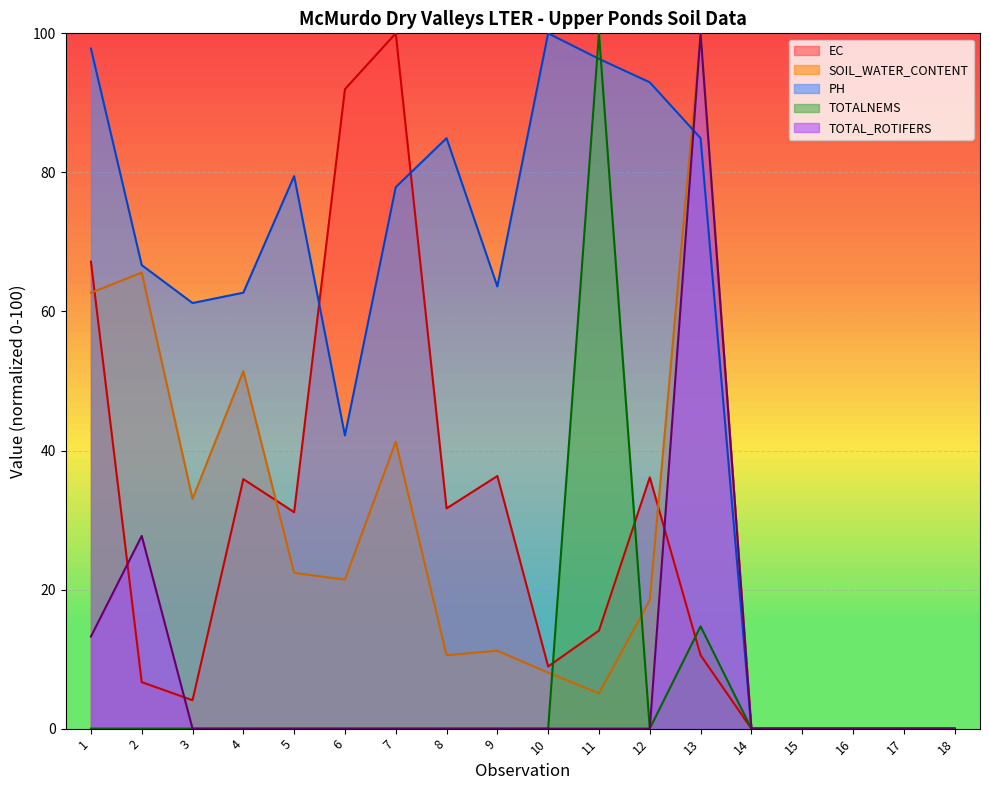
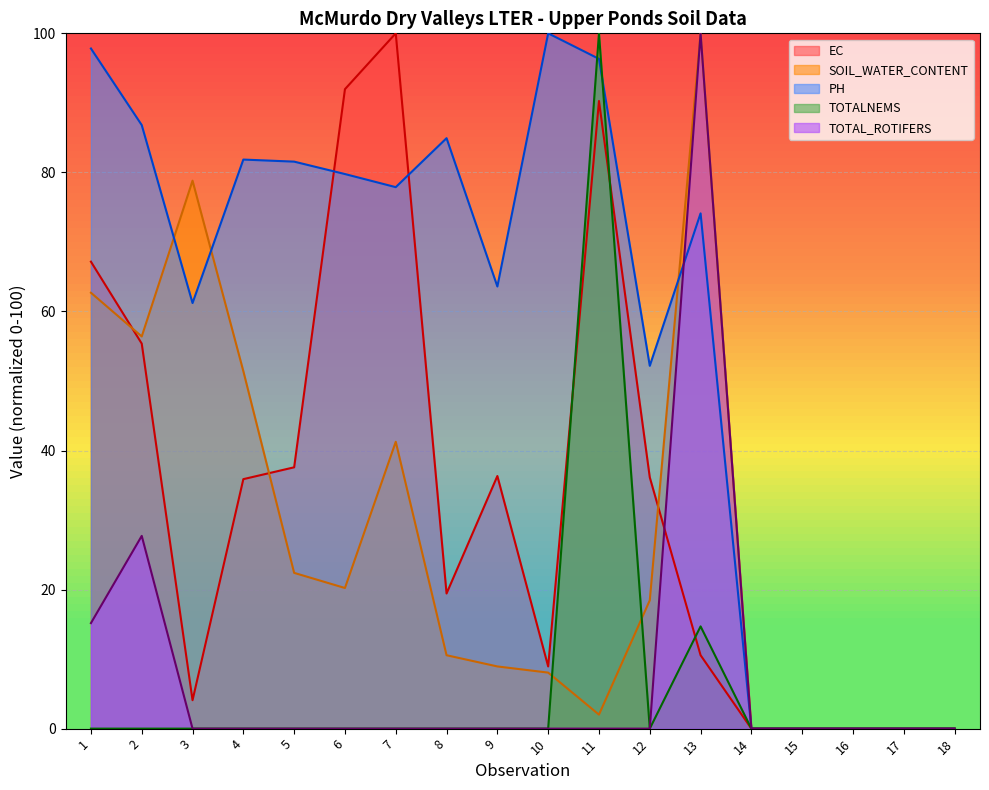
TOTAL_ROTIFERS, 1: 13 -> 15
EC, 2: 7 -> 55
SOIL_WATER_CONTENT, 2: 66 -> 56
PH, 2: 67 -> 87
SOIL_WATER_CONTENT, 3: 33 -> 79
PH, 4: 63 -> 82
EC, 5: 31 -> 38
PH, 5: 79 -> 82
SOIL_WATER_CONTENT, 6: 21 -> 20
PH, 6: 42 -> 80
EC, 8: 32 -> 19
SOIL_WATER_CONTENT, 9: 11 -> 9
EC, 11: 14 -> 90
SOIL_WATER_CONTENT, 11: 5 -> 2
PH, 12: 93 -> 52
PH, 13: 85 -> 74
